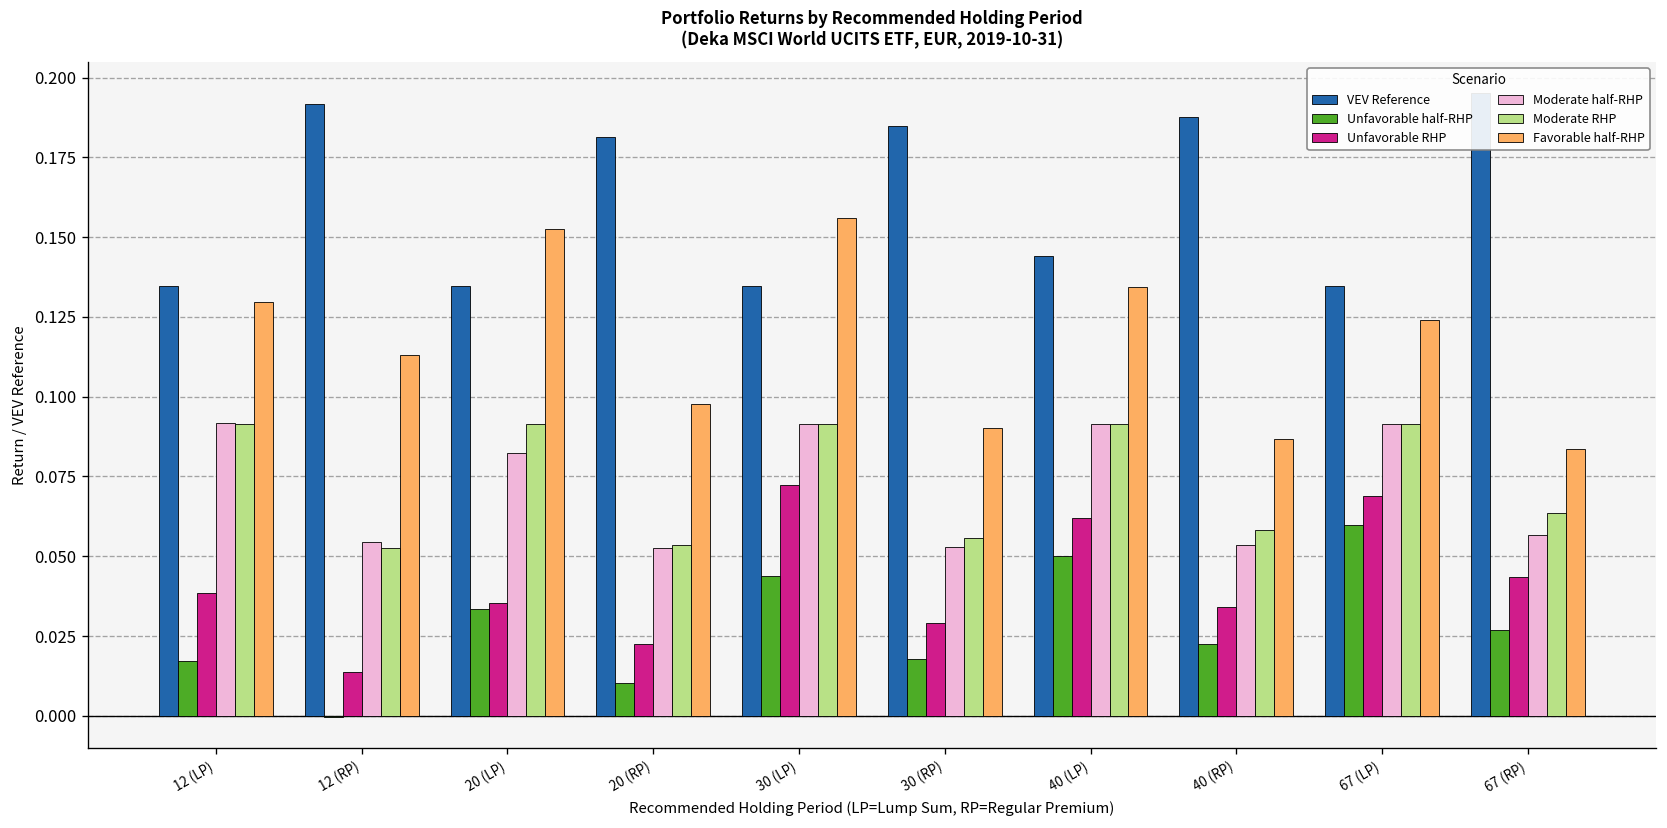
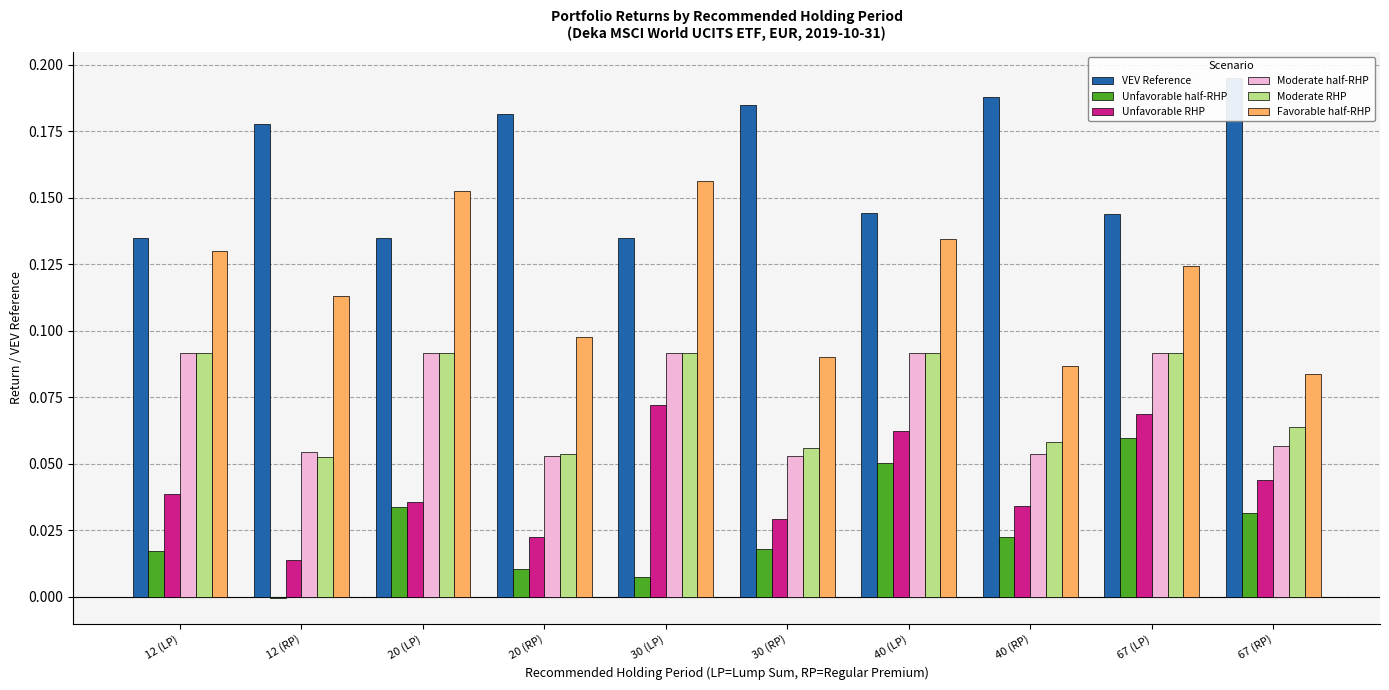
VEV Reference, 12 (RP): 0.192 -> 0.178
Moderate half-RHP, 20 (LP): 0.082 -> 0.092
Unfavorable half-RHP, 30 (LP): 0.044 -> 0.008
VEV Reference, 67 (LP): 0.135 -> 0.144
Unfavorable half-RHP, 67 (RP): 0.027 -> 0.031
